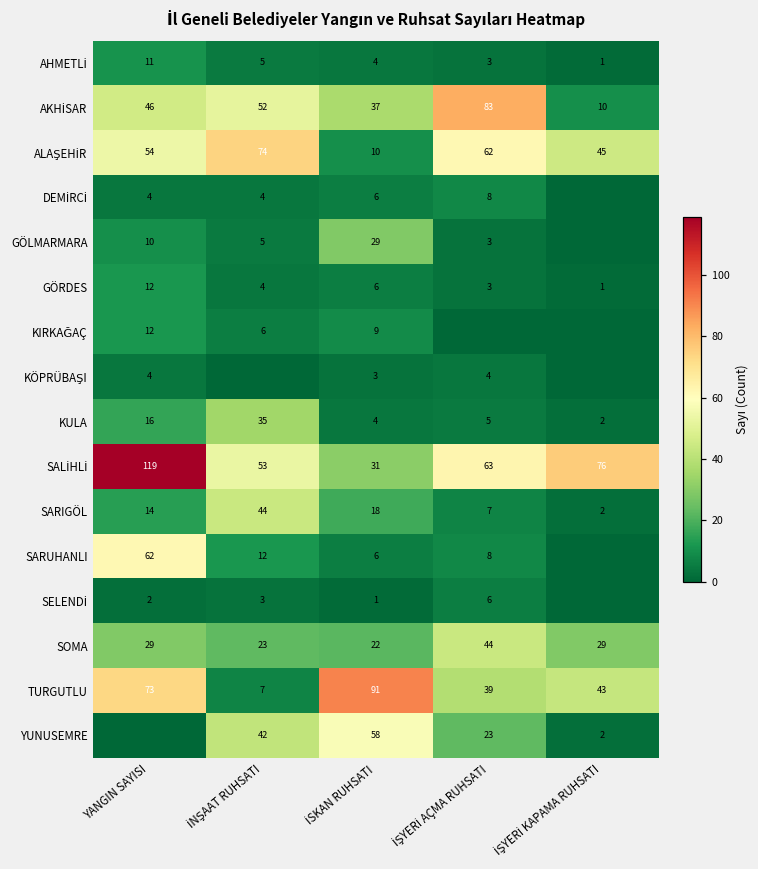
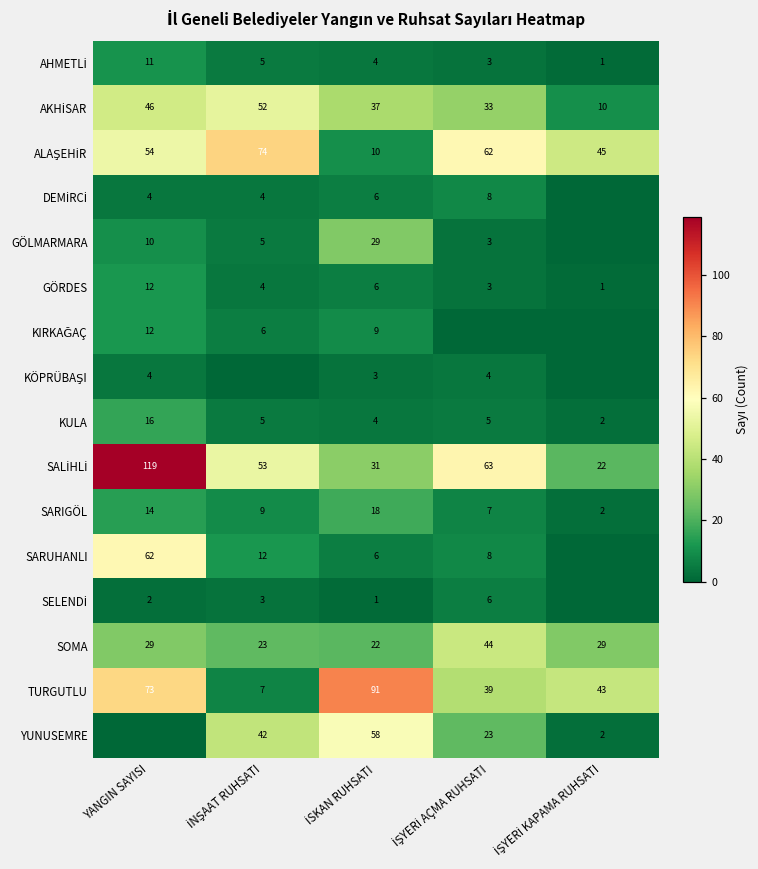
AKHİSAR, İŞYERİ AÇMA RUHSATI: 83 -> 33
KULA, İNŞAAT RUHSATI: 35 -> 5
SALİHLİ, İŞYERİ KAPAMA RUHSATI: 76 -> 22
SARIGÖL, İNŞAAT RUHSATI: 44 -> 9
